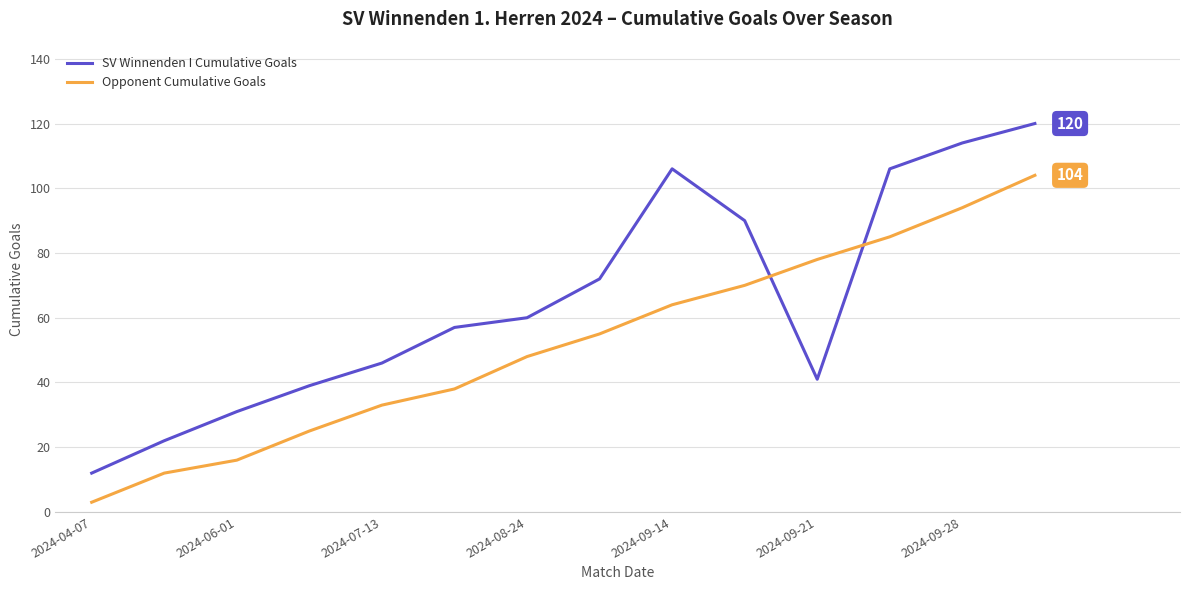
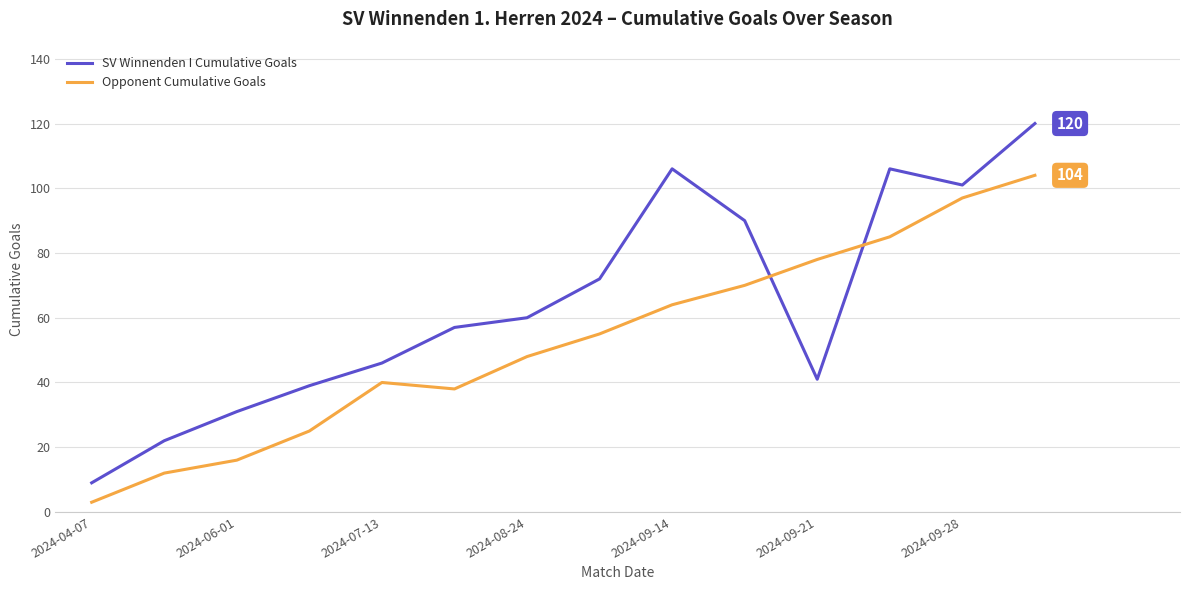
SV Winnenden I Cumulative Goals, 2024-04-07: 12 -> 9
Opponent Cumulative Goals, 2024-07-13: 33 -> 40
SV Winnenden I Cumulative Goals, 2024-09-28: 114 -> 101
Opponent Cumulative Goals, 2024-09-28: 94 -> 97
